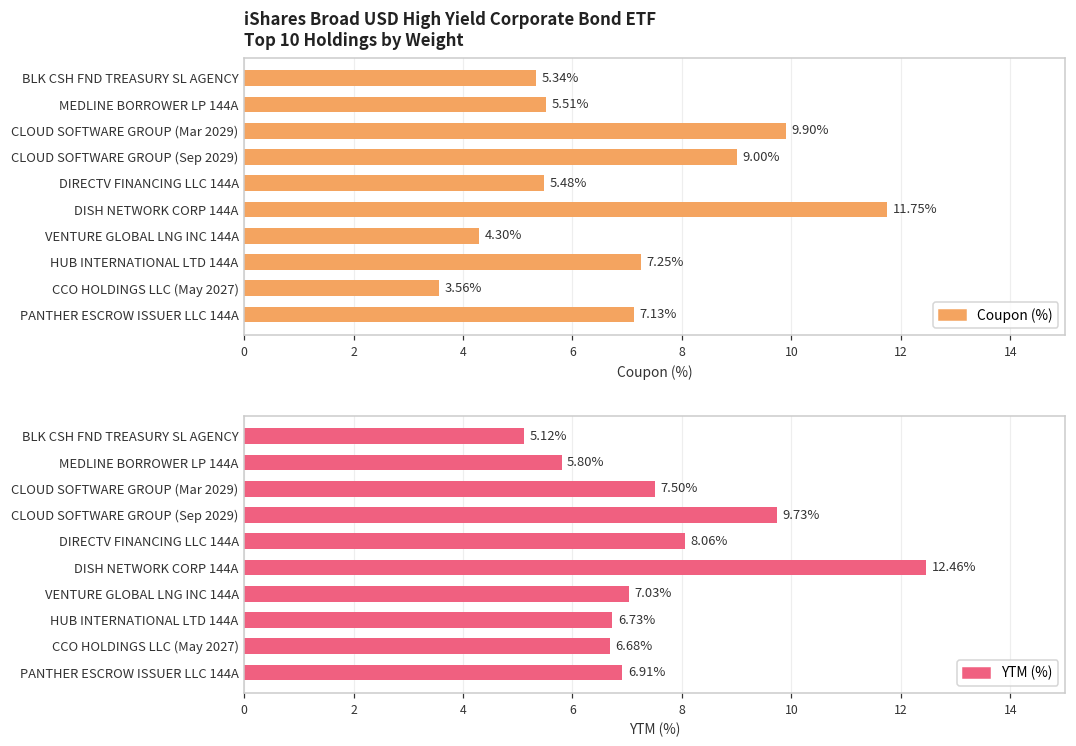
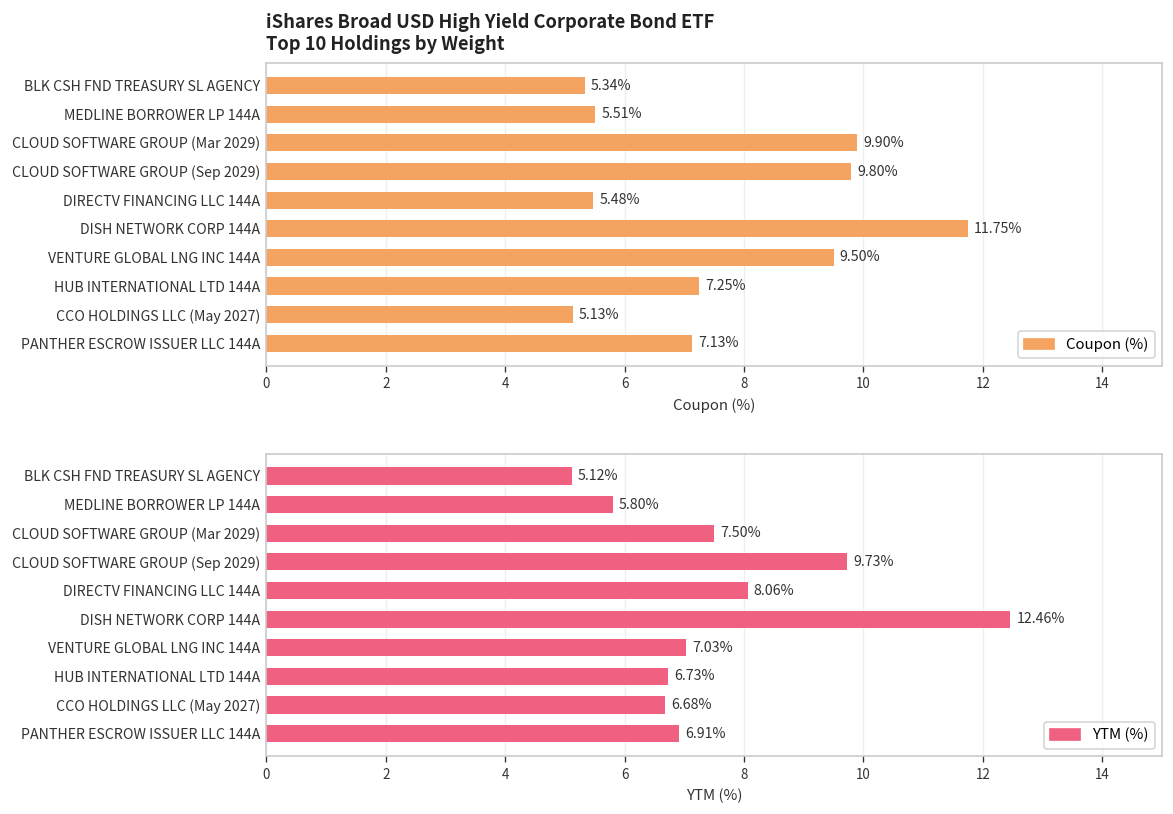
iShares Broad USD High Yield Corporate Bond ETF Top 10 Holdings by Weight, CLOUD SOFTWARE GROUP (Sep 2029): 9.00% -> 9.80%
iShares Broad USD High Yield Corporate Bond ETF Top 10 Holdings by Weight, VENTURE GLOBAL LNG INC 144A: 4.30% -> 9.50%
iShares Broad USD High Yield Corporate Bond ETF Top 10 Holdings by Weight, CCO HOLDINGS LLC (May 2027): 3.56% -> 5.13%
